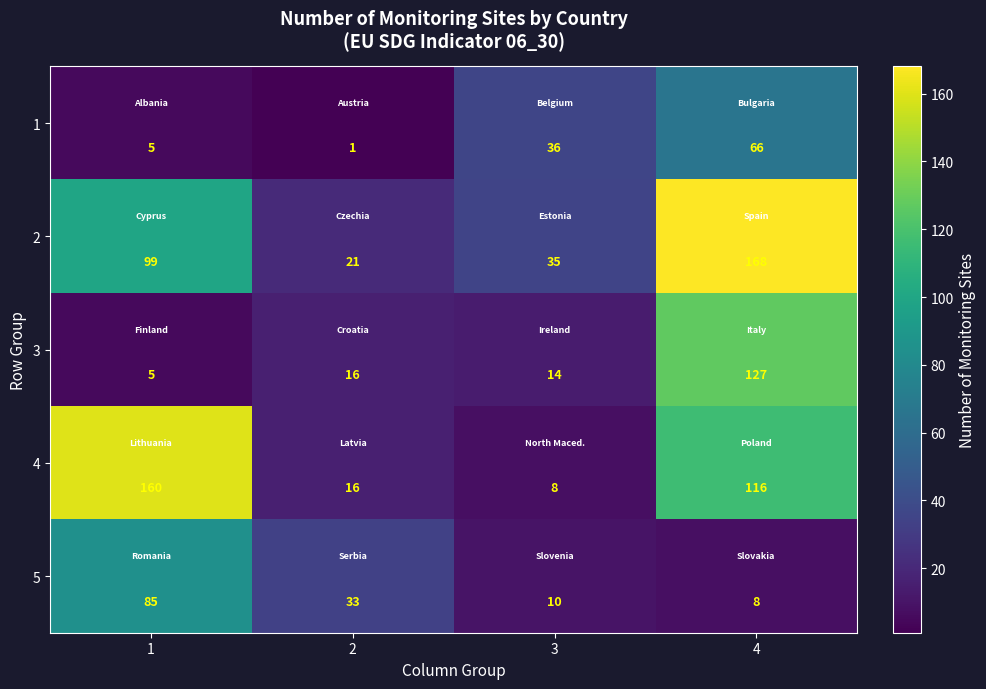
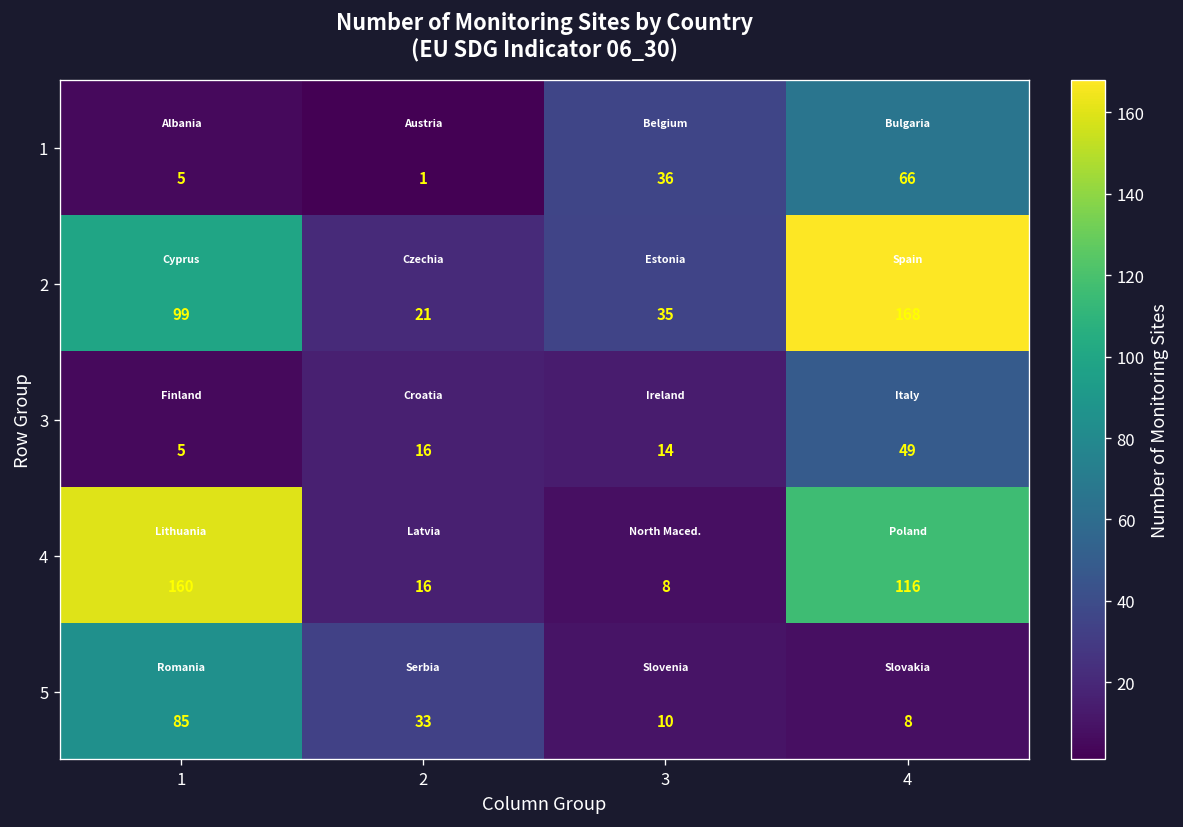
3, 4: 127 -> 49
